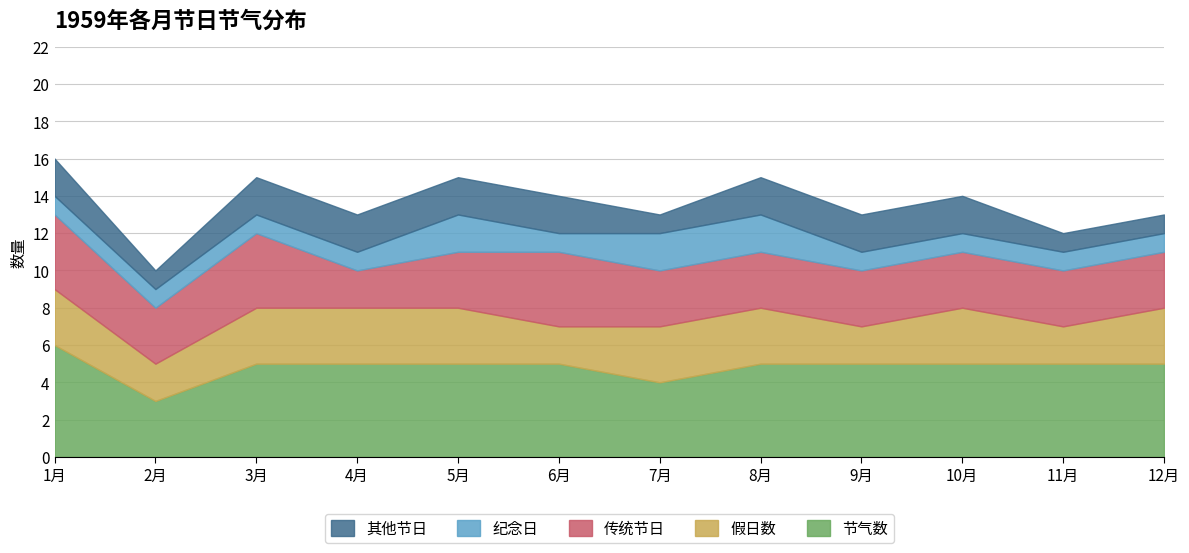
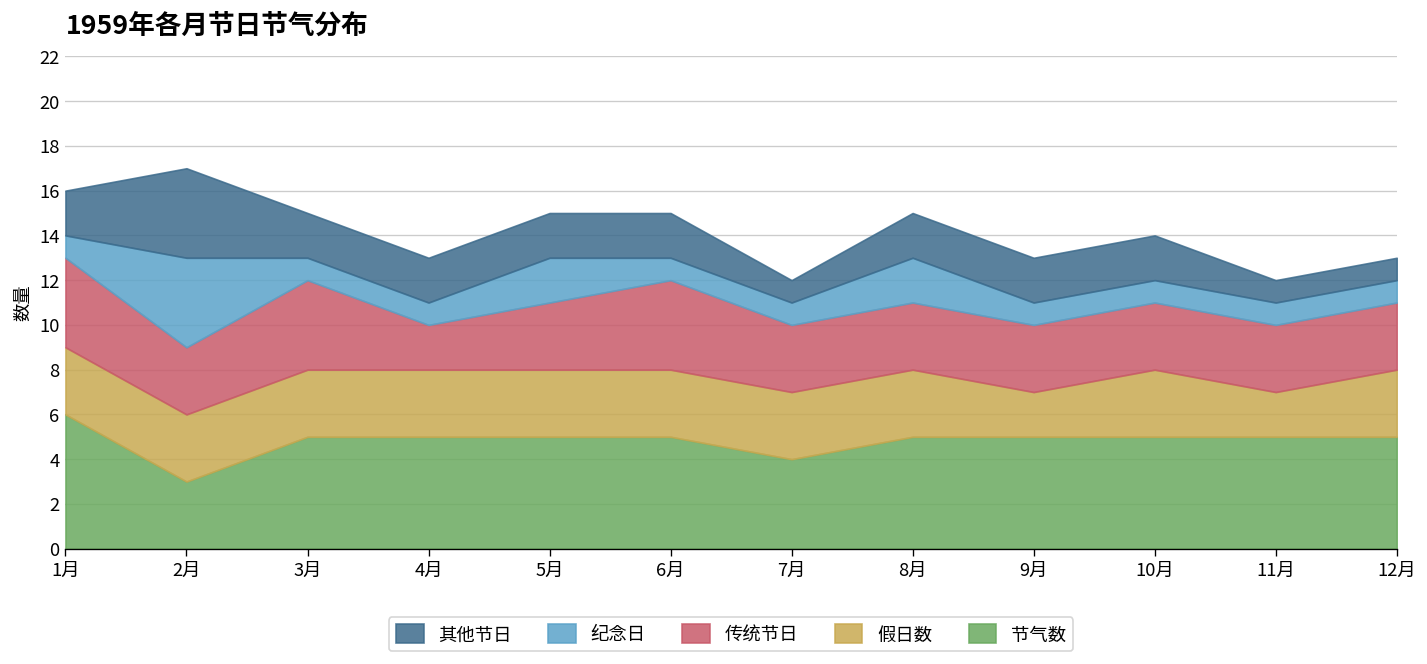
假日数, 2月: 2 -> 3
纪念日, 2月: 1 -> 4
其他节日, 2月: 1 -> 4
假日数, 6月: 2 -> 3
纪念日, 7月: 2 -> 1
